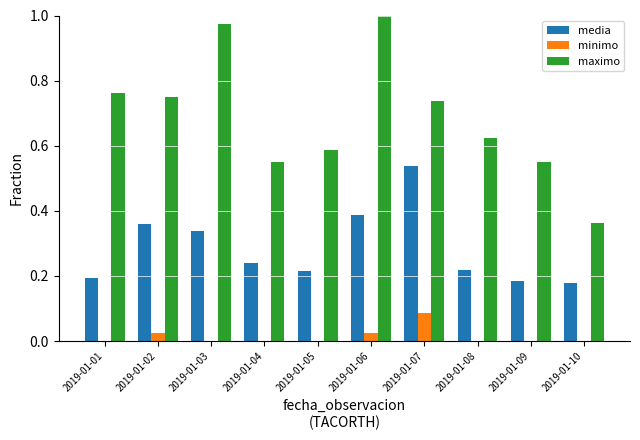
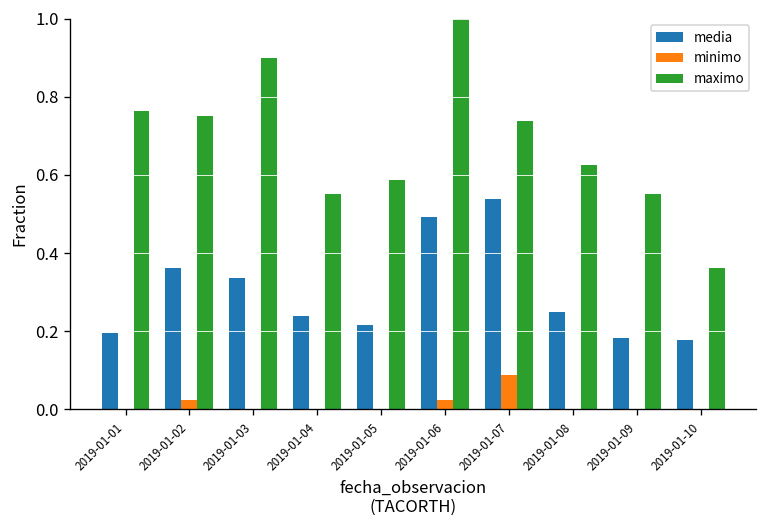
maximo, 2019-01-03: 0.98 -> 0.90
media, 2019-01-06: 0.39 -> 0.49
media, 2019-01-08: 0.22 -> 0.25
